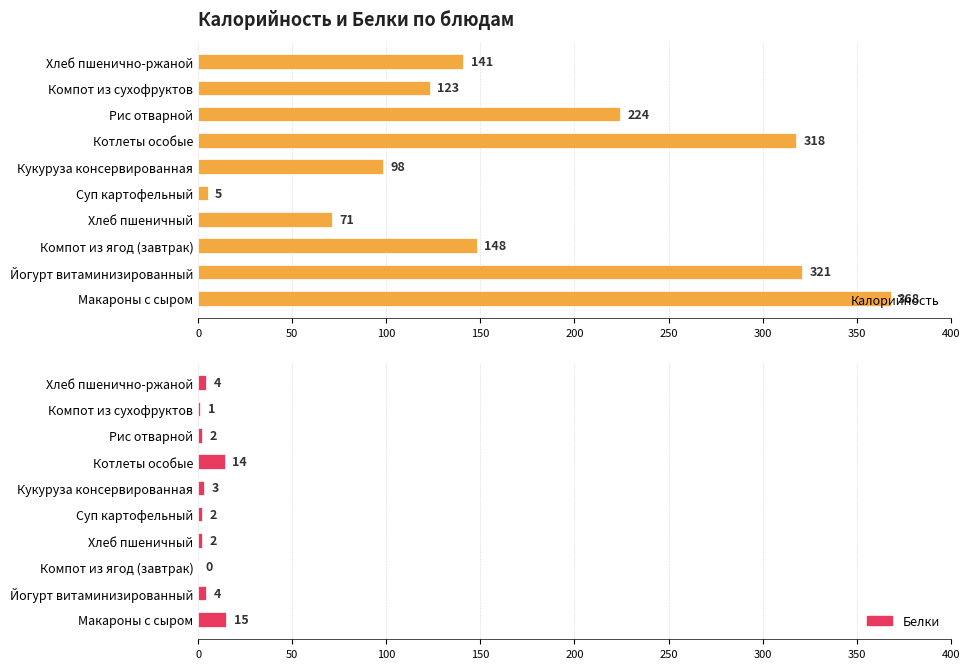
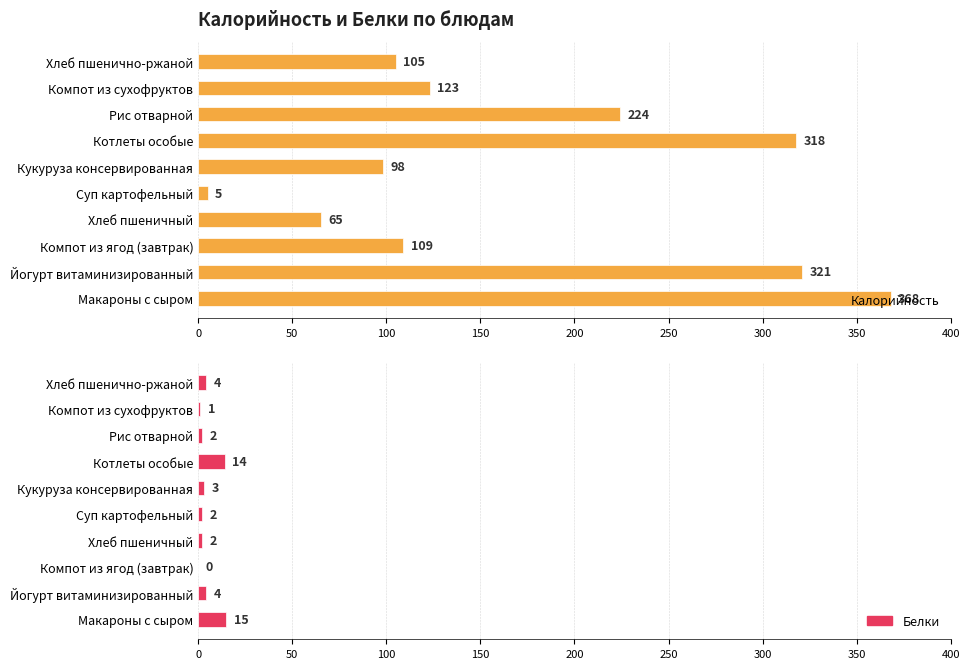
Калорийность и Белки по блюдам, Хлеб пшенично-ржаной: 141 -> 105
Калорийность и Белки по блюдам, Хлеб пшеничный: 71 -> 65
Калорийность и Белки по блюдам, Компот из ягод (завтрак): 148 -> 109
